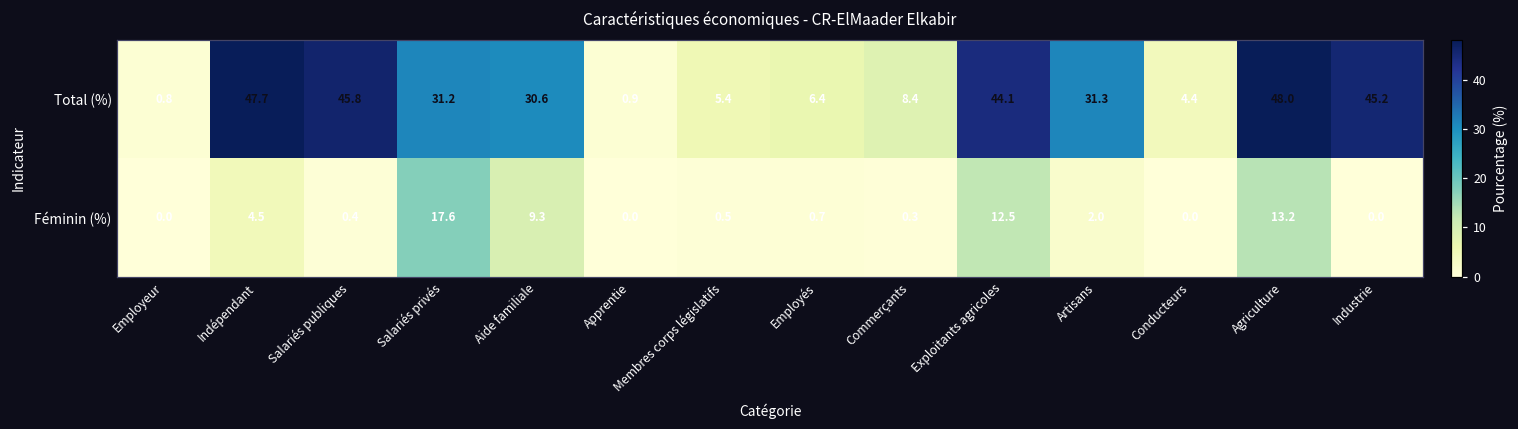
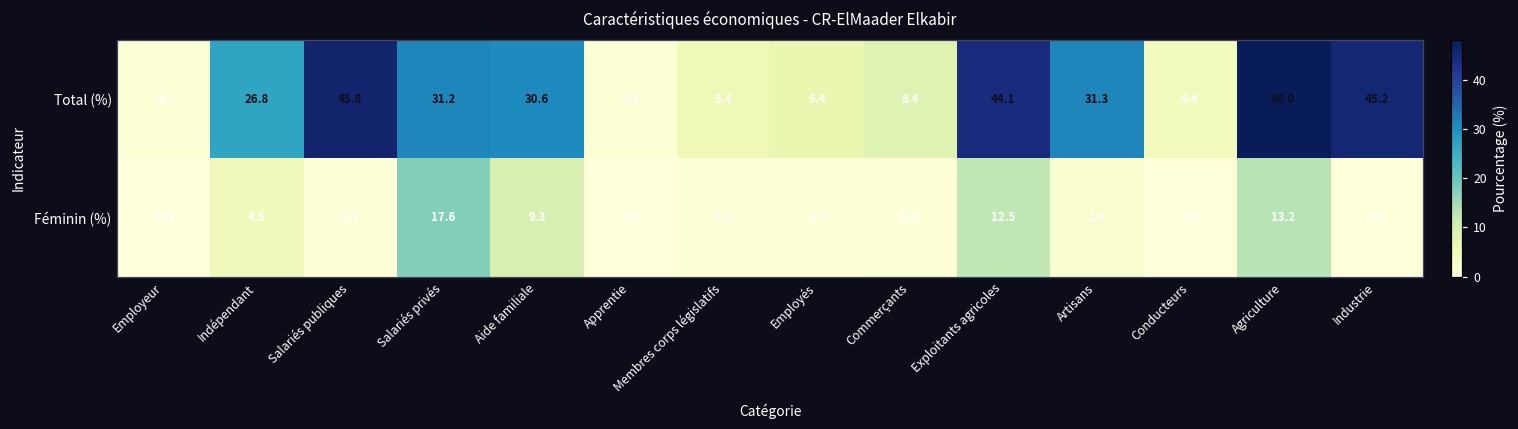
Total (%), Indépendant: 47.7 -> 26.8
